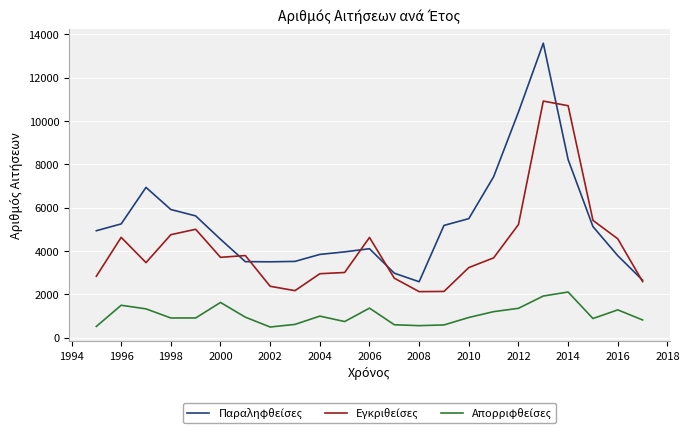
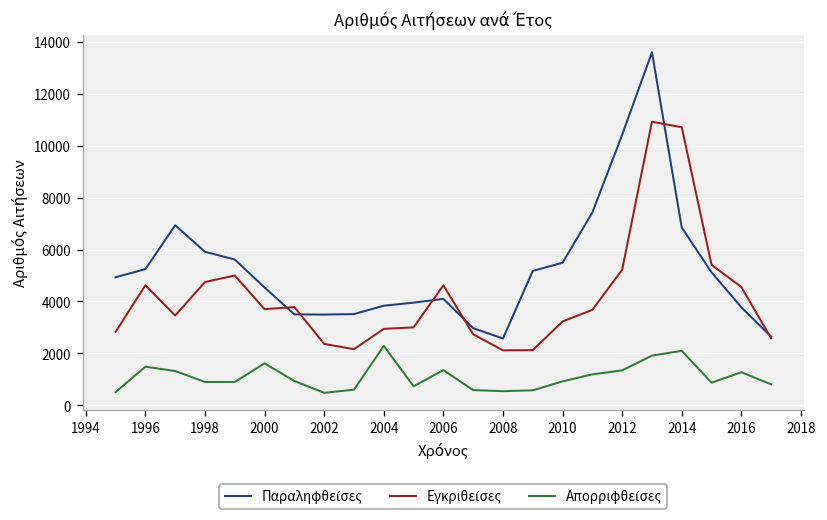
Απορριφθείσες, 2004: 1000 -> 2300
Παραληφθείσες, 2014: 8200 -> 6800
